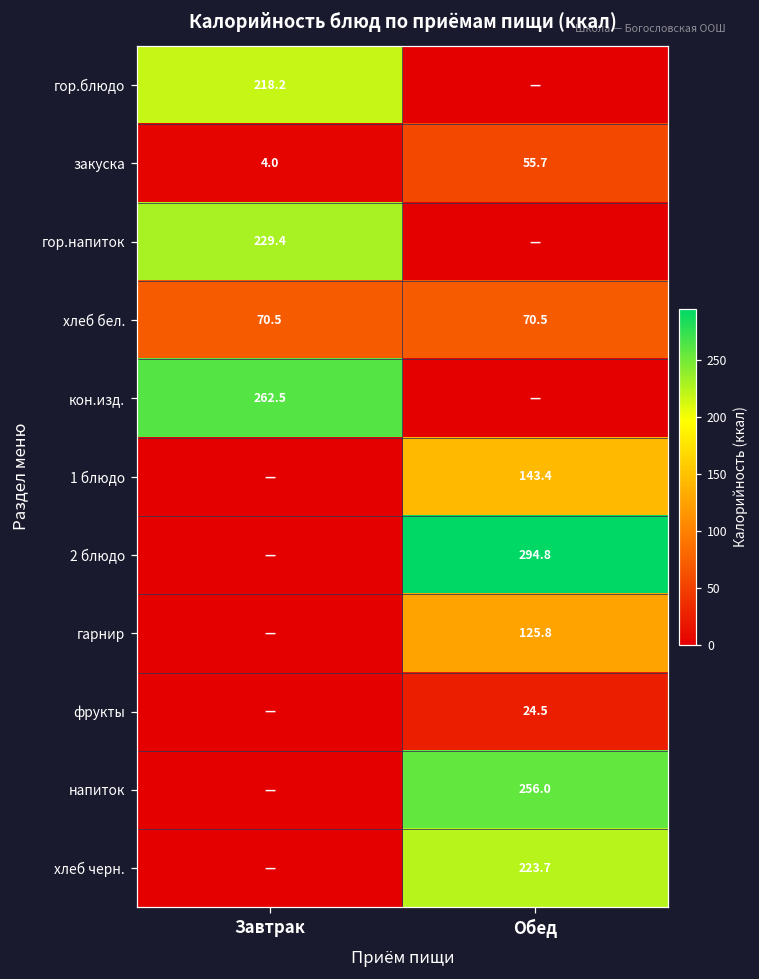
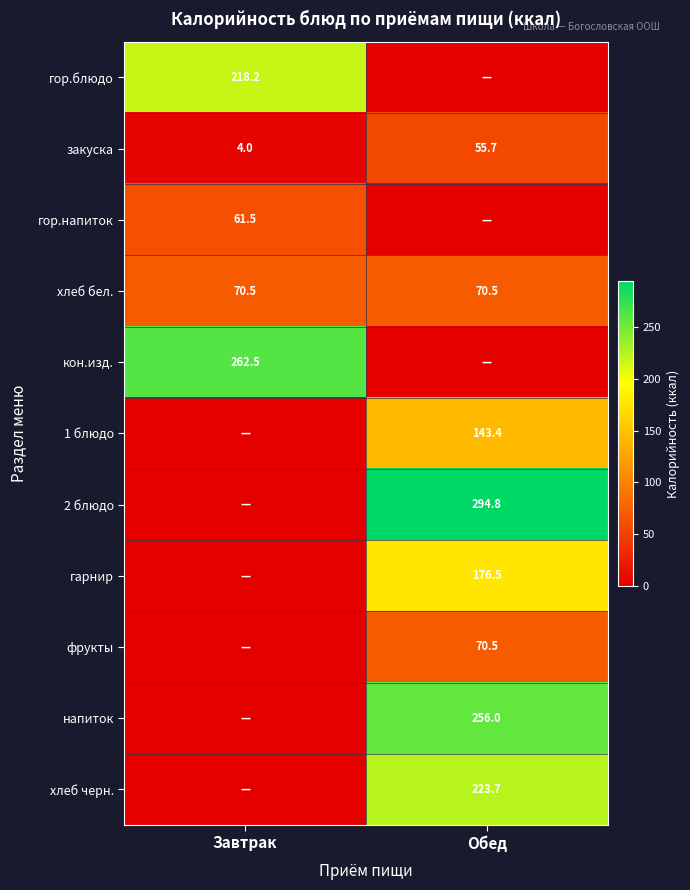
гор.напиток, Завтрак: 229.4 -> 61.5
гарнир, Обед: 125.8 -> 176.5
фрукты, Обед: 24.5 -> 70.5
